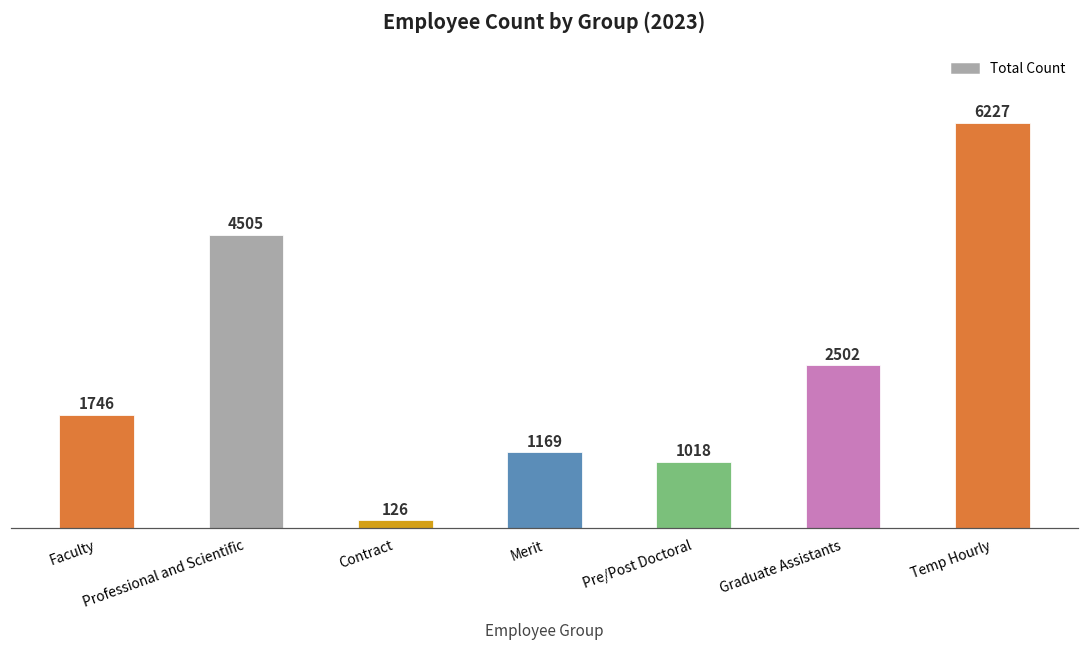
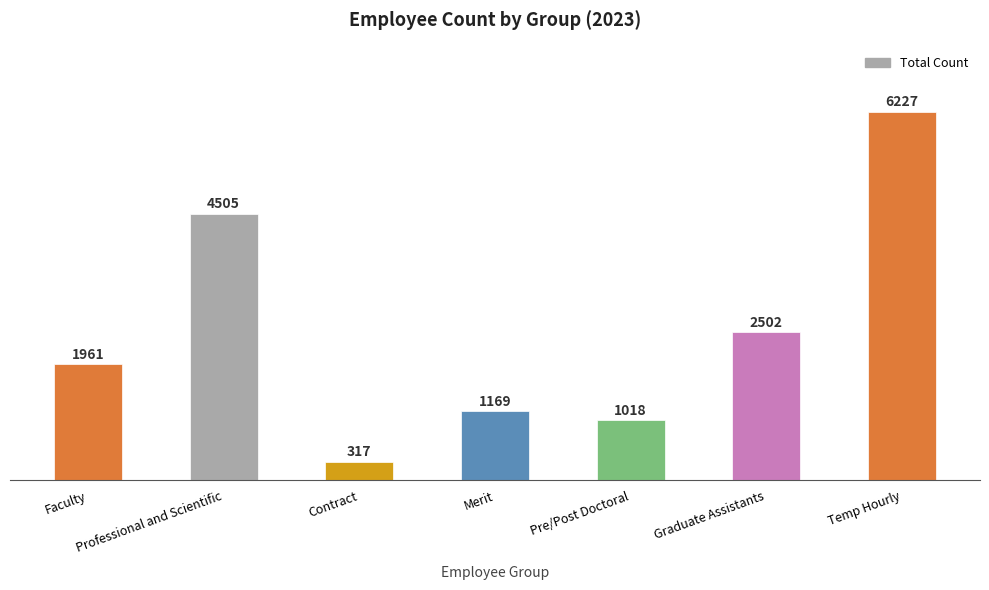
Faculty: 1746 -> 1961
Contract: 126 -> 317
